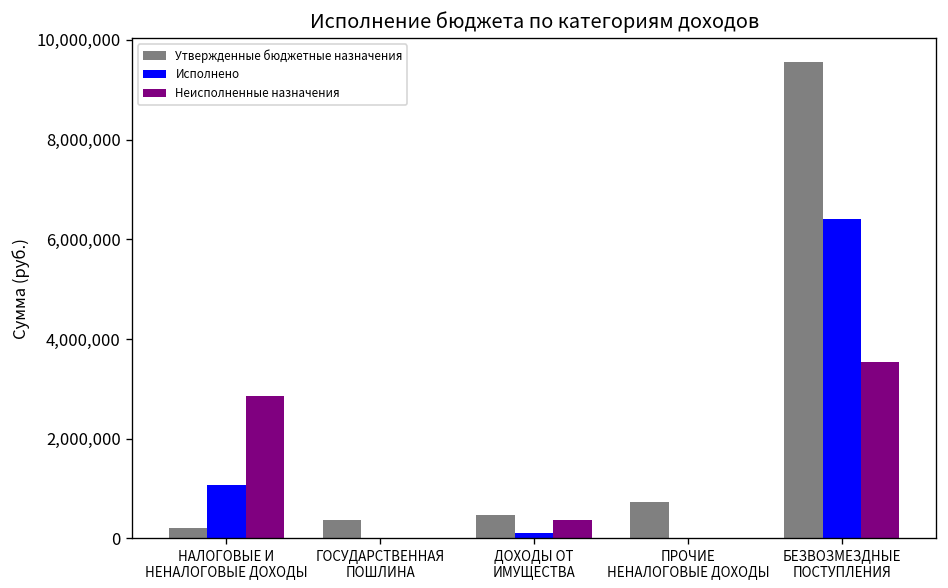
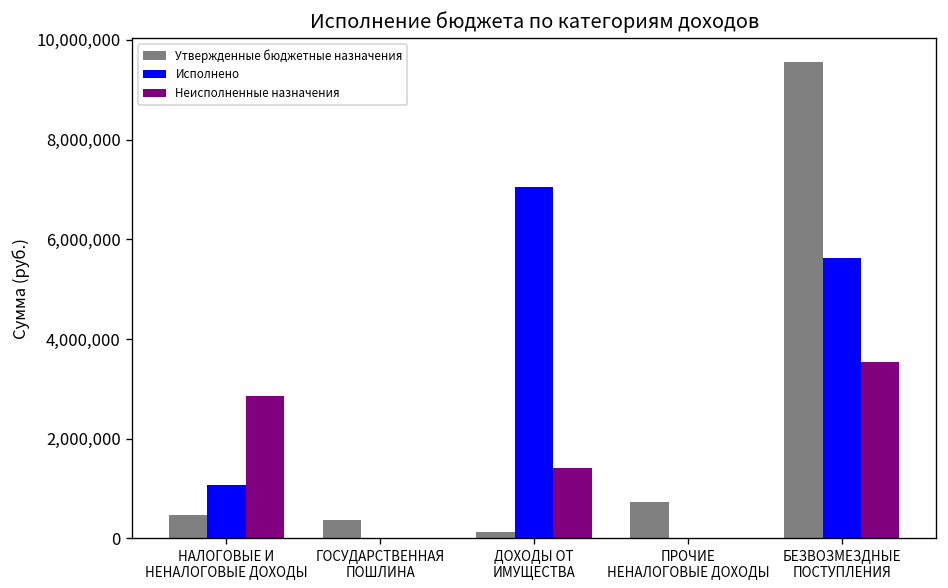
Утвержденные бюджетные назначения, НАЛОГОВЫЕ И НЕНАЛОГОВЫЕ ДОХОДЫ: 200,000 -> 500,000
Утвержденные бюджетные назначения, ДОХОДЫ ОТ ИМУЩЕСТВА: 500,000 -> 100,000
Исполнено, ДОХОДЫ ОТ ИМУЩЕСТВА: 100,000 -> 7,000,000
Неисполненные назначения, ДОХОДЫ ОТ ИМУЩЕСТВА: 400,000 -> 1,400,000
Исполнено, БЕЗВОЗМЕЗДНЫЕ ПОСТУПЛЕНИЯ: 6,400,000 -> 5,600,000
